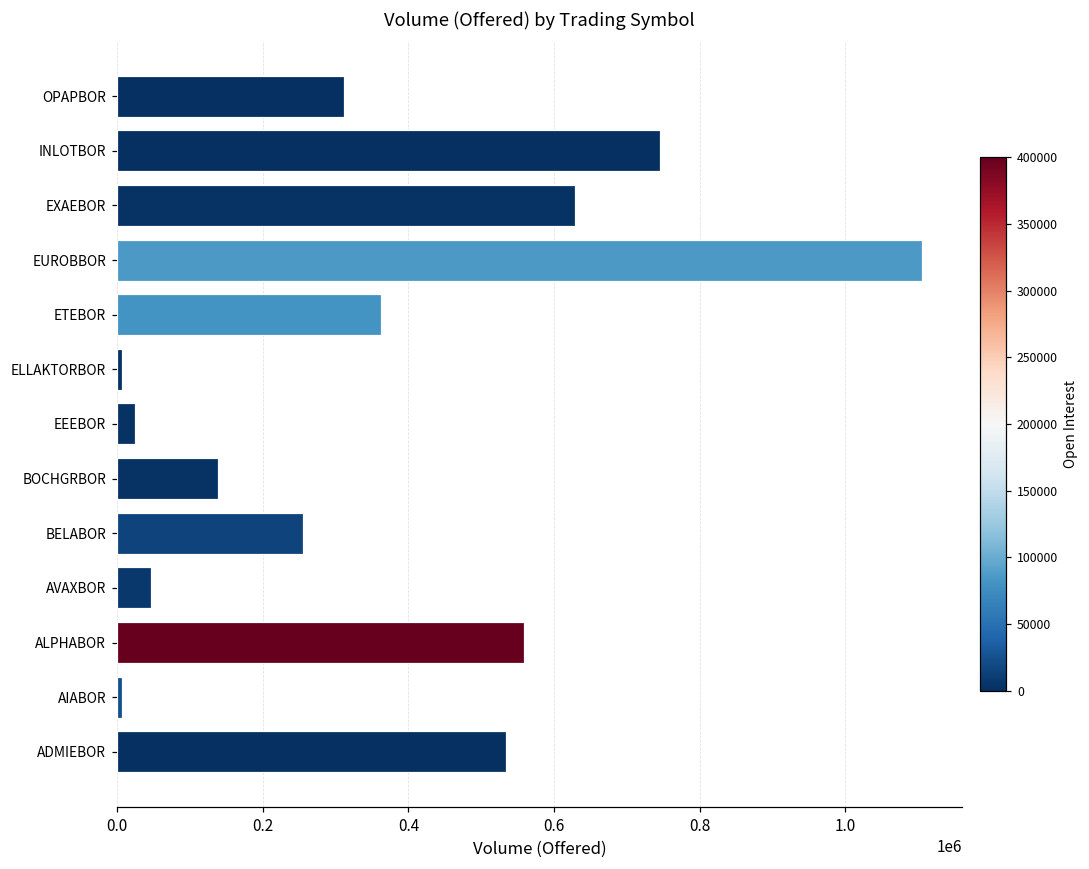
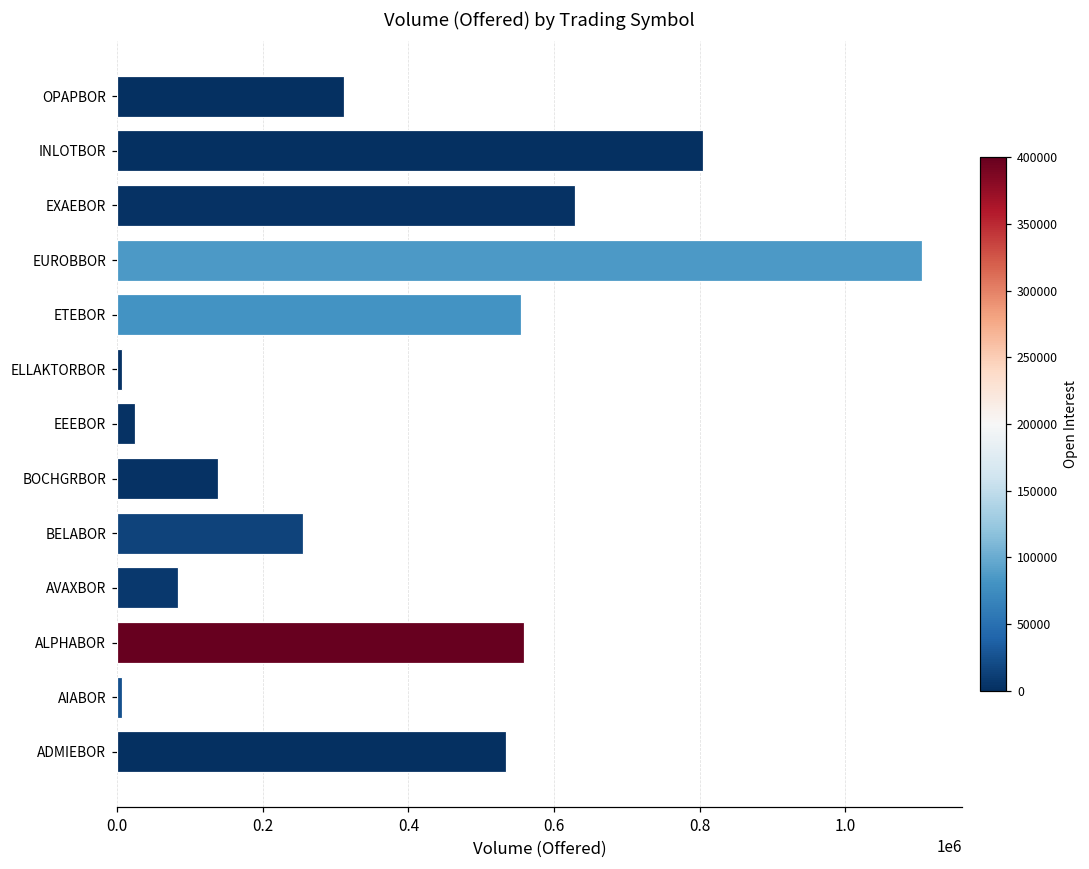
INLOTBOR: 750000 -> 800000
ETEBOR: 360000 -> 550000
AVAXBOR: 50000 -> 80000
